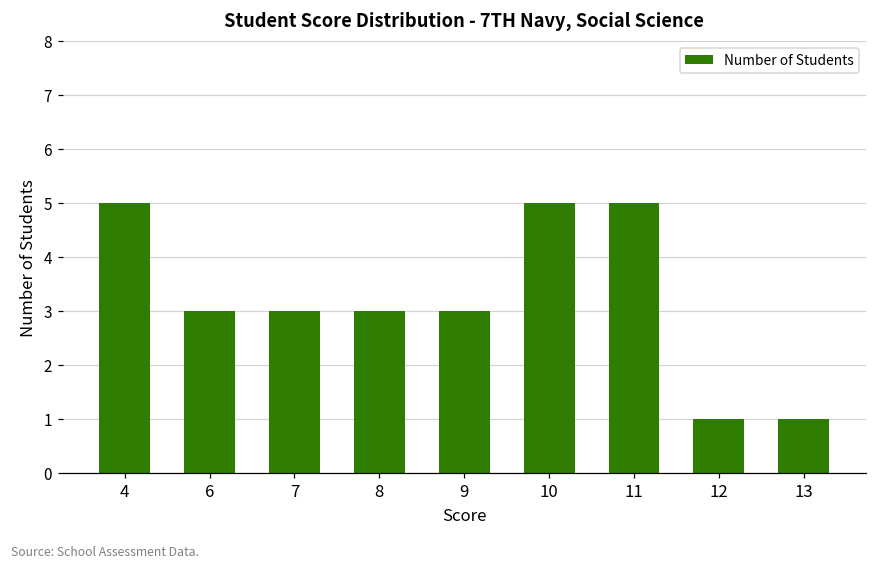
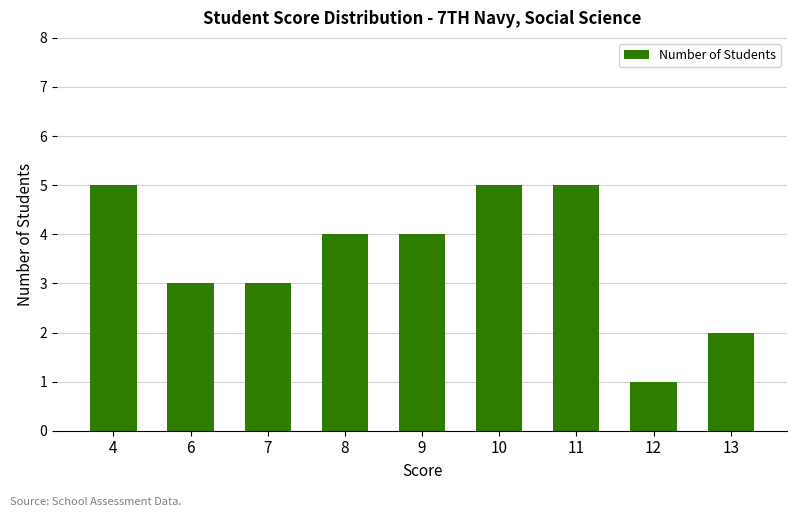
8: 3 -> 4
9: 3 -> 4
13: 1 -> 2
